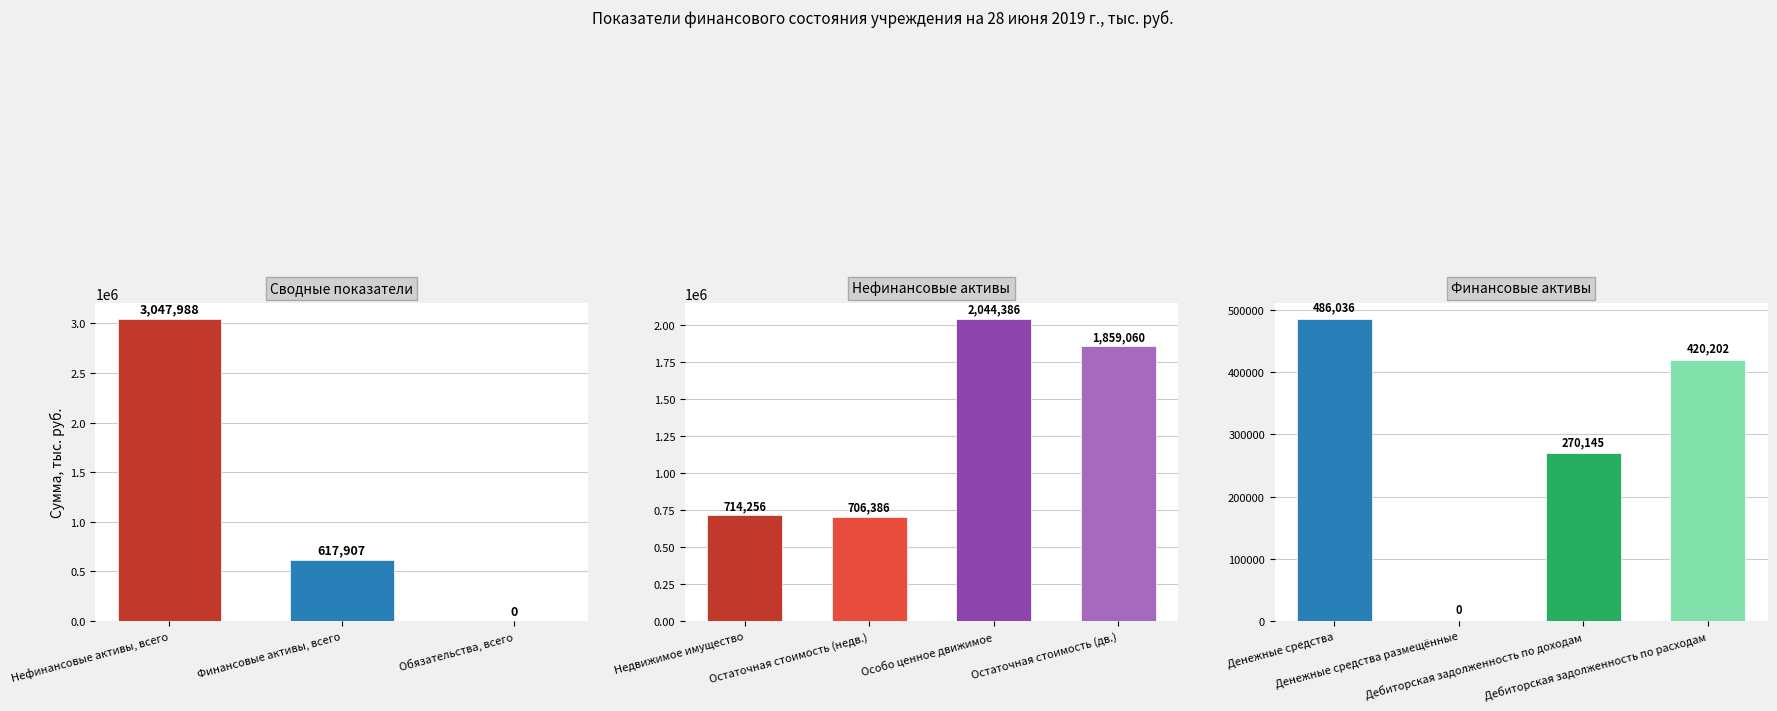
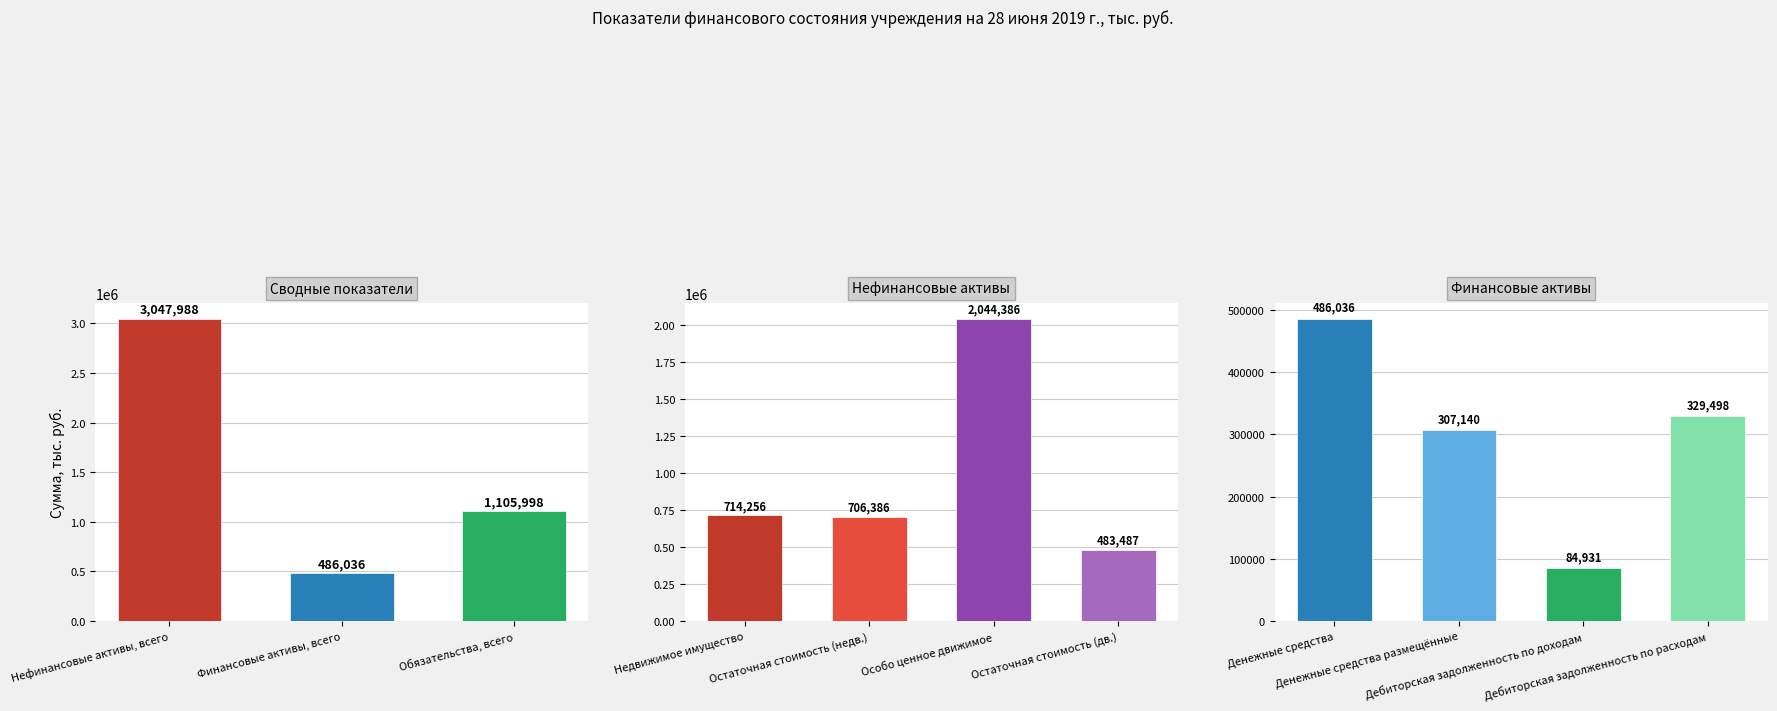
Сводные показатели, Финансовые активы, всего: 617,907 -> 486,036
Сводные показатели, Обязательства, всего: 0 -> 1,105,998
Нефинансовые активы, Остаточная стоимость (дв.): 1,859,060 -> 483,487
Финансовые активы, Денежные средства размещённые: 0 -> 307,140
Финансовые активы, Дебиторская задолженность по доходам: 270,145 -> 84,931
Финансовые активы, Дебиторская задолженность по расходам: 420,202 -> 329,498
